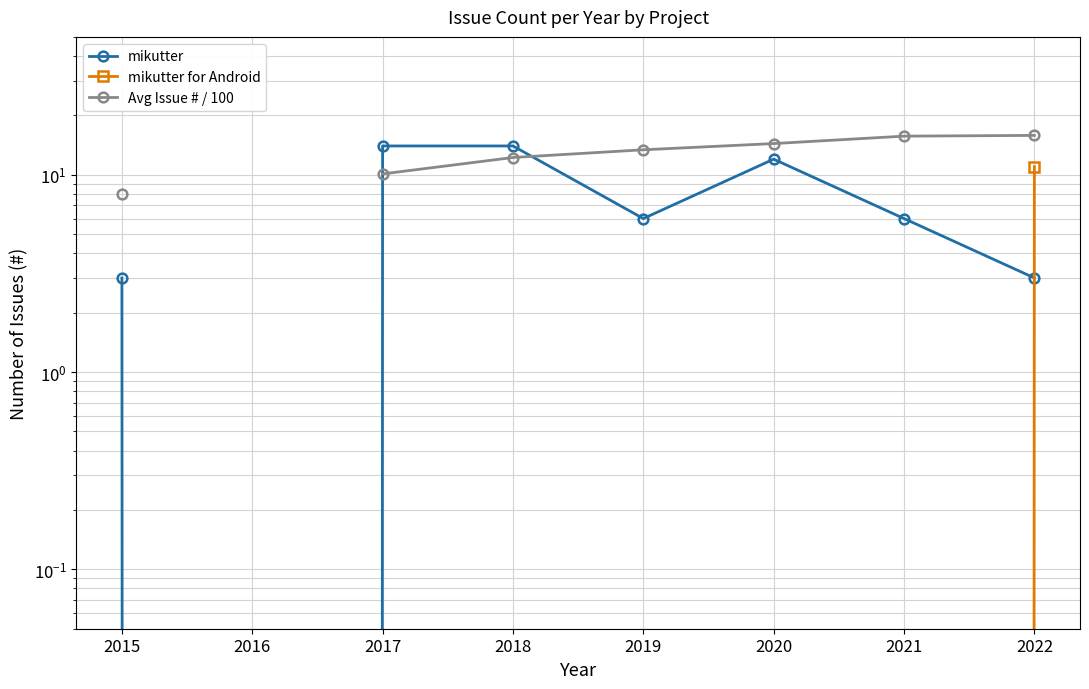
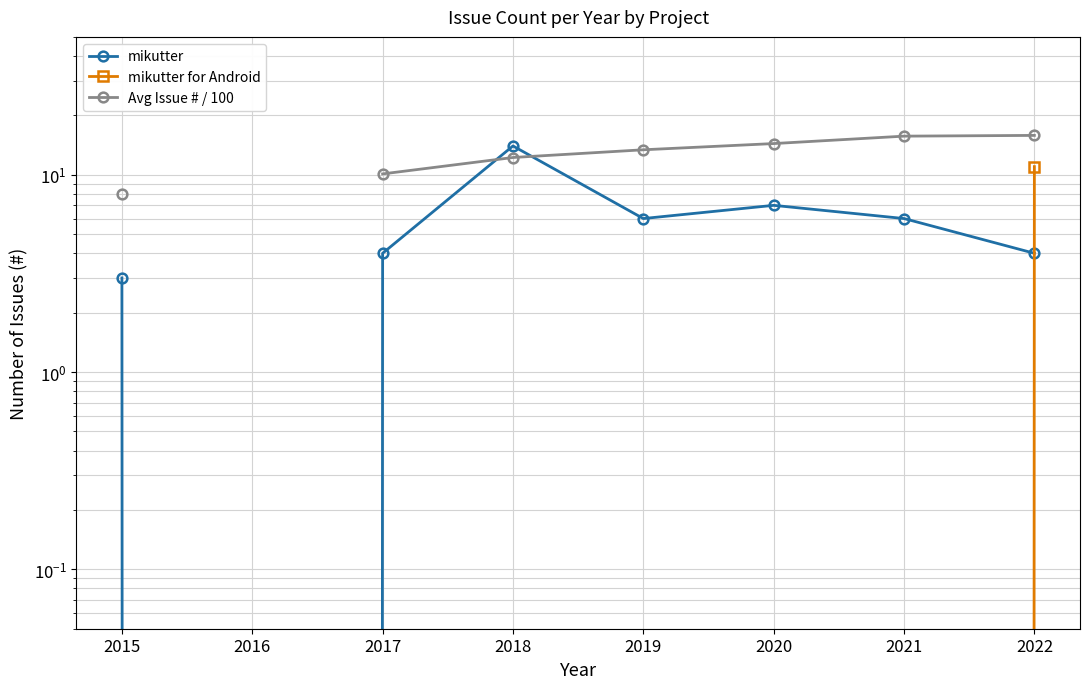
mikutter, 2017: 14 -> 4
mikutter, 2020: 12 -> 7
mikutter, 2022: 3 -> 4
